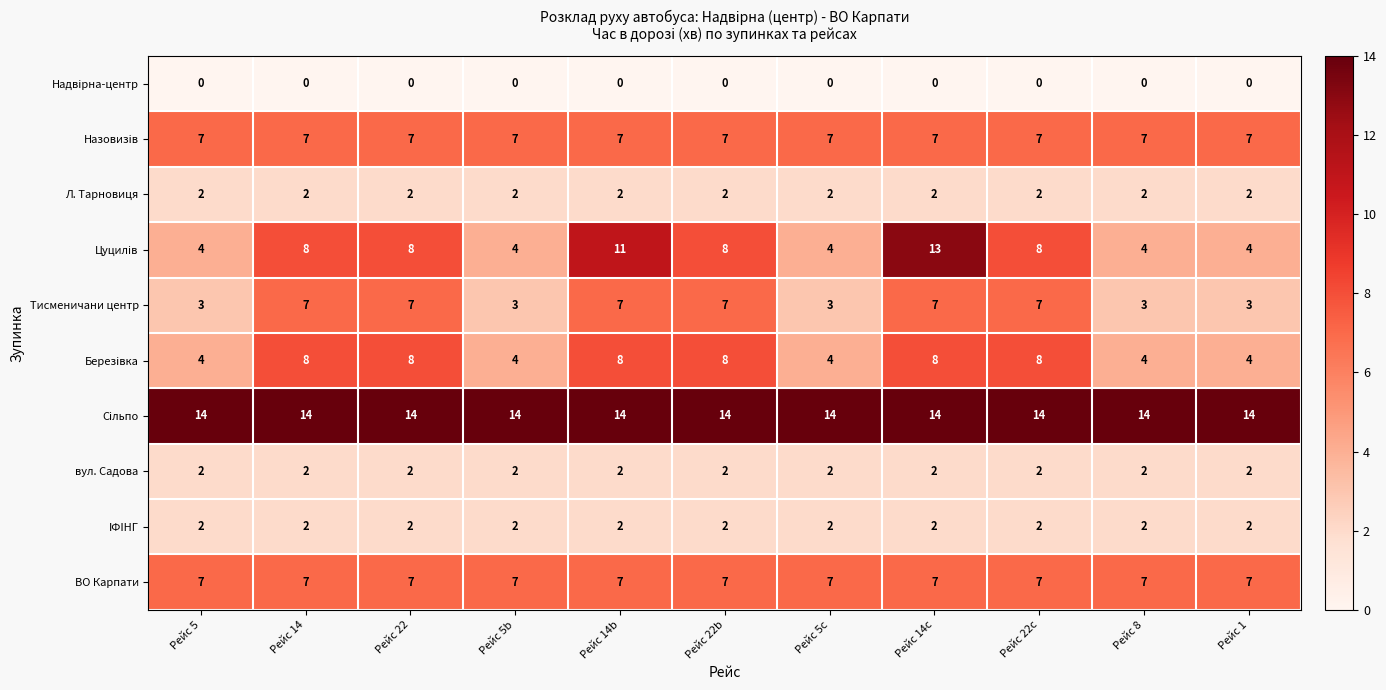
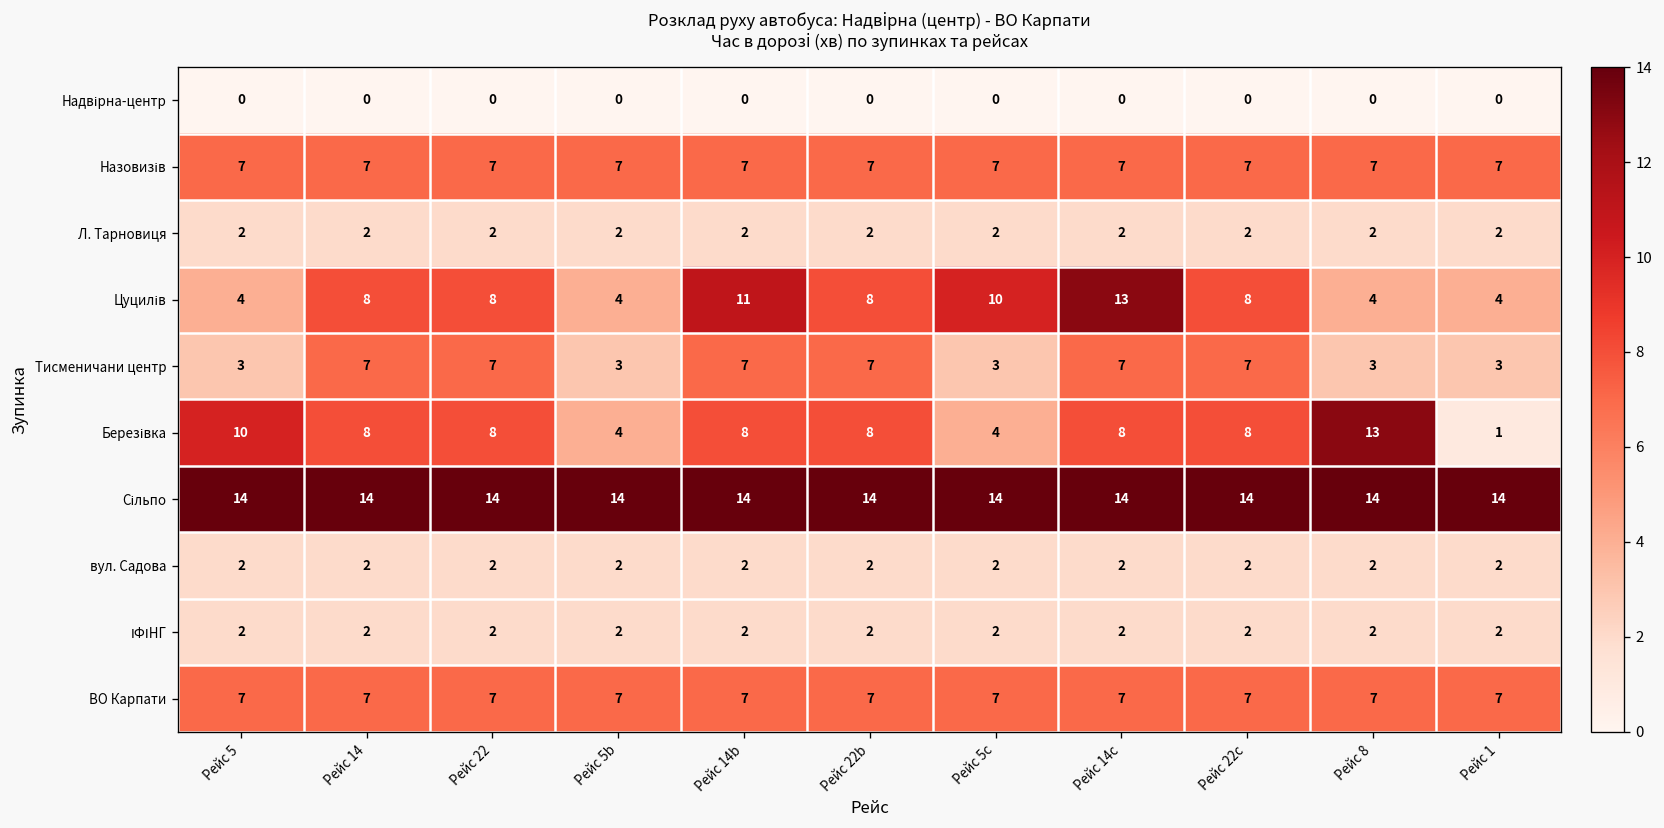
Цуцилів, Рейс 5c: 4 -> 10
Березівка, Рейс 5: 4 -> 10
Березівка, Рейс 8: 4 -> 13
Березівка, Рейс 1: 4 -> 1
